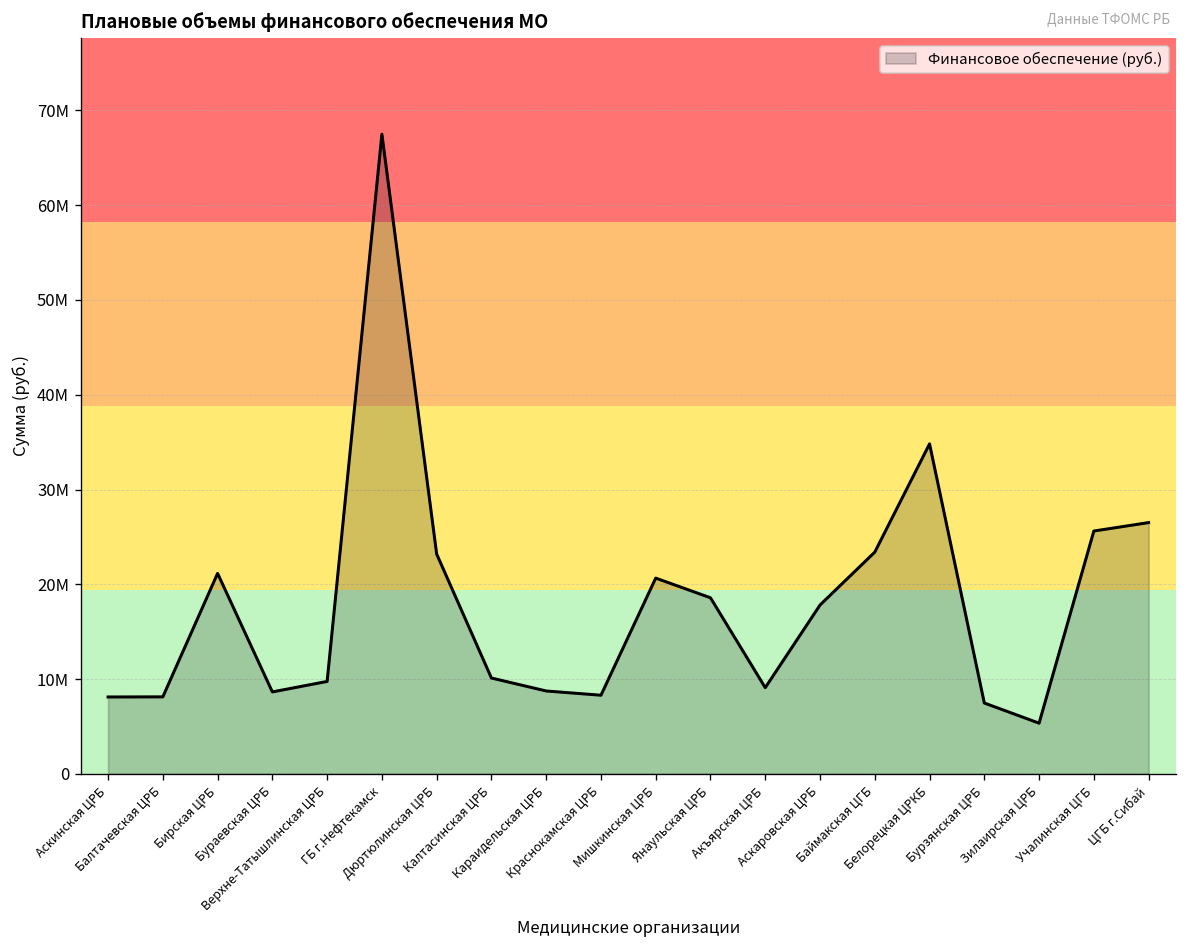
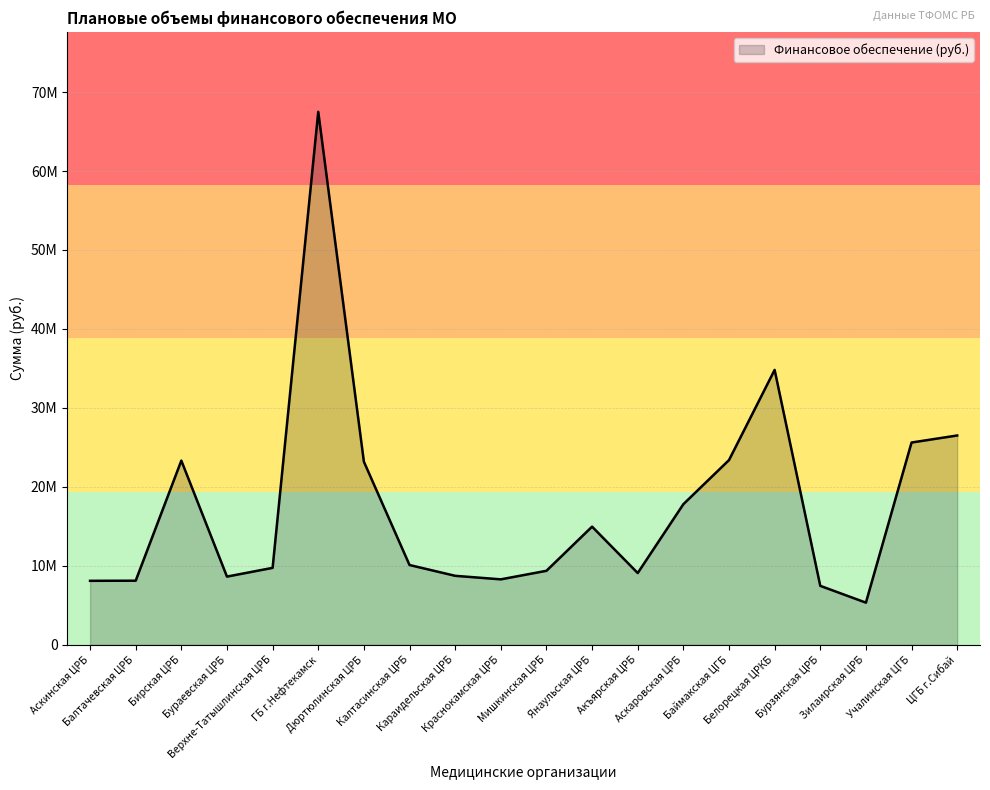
Бирская ЦРБ: 21000000 -> 23000000
Мишкинская ЦРБ: 21000000 -> 9000000
Янаульская ЦРБ: 19000000 -> 15000000
